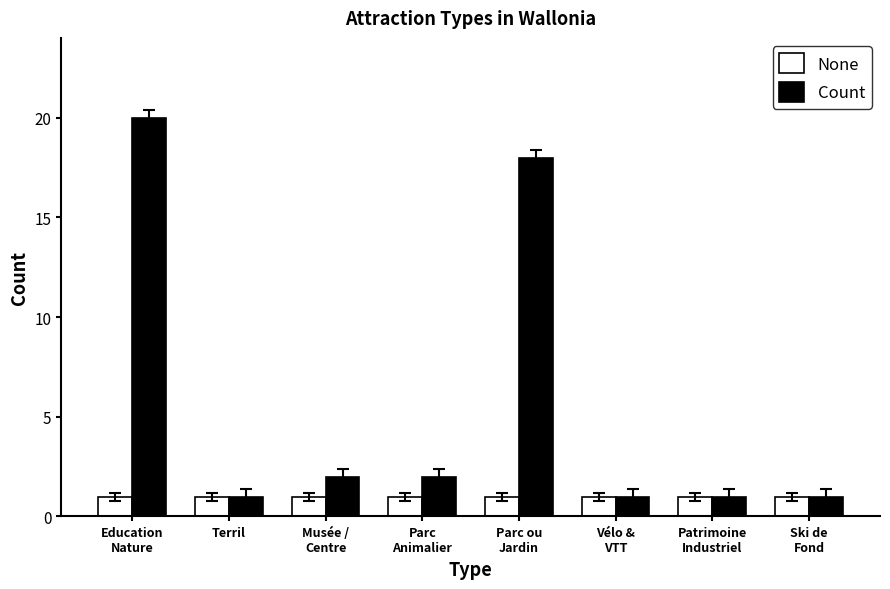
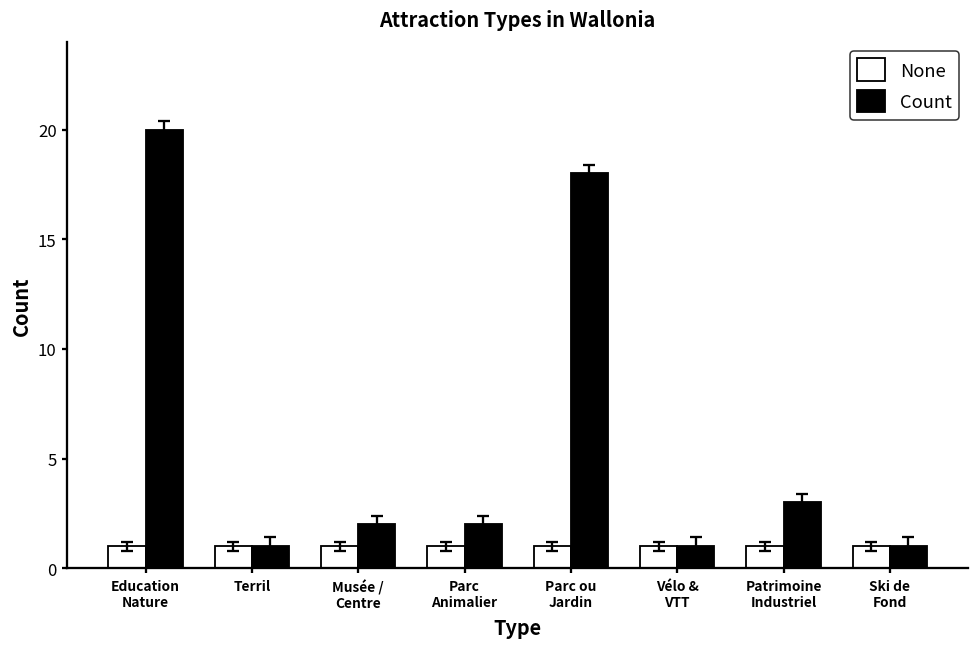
Count, Patrimoine Industriel: 1 -> 3
